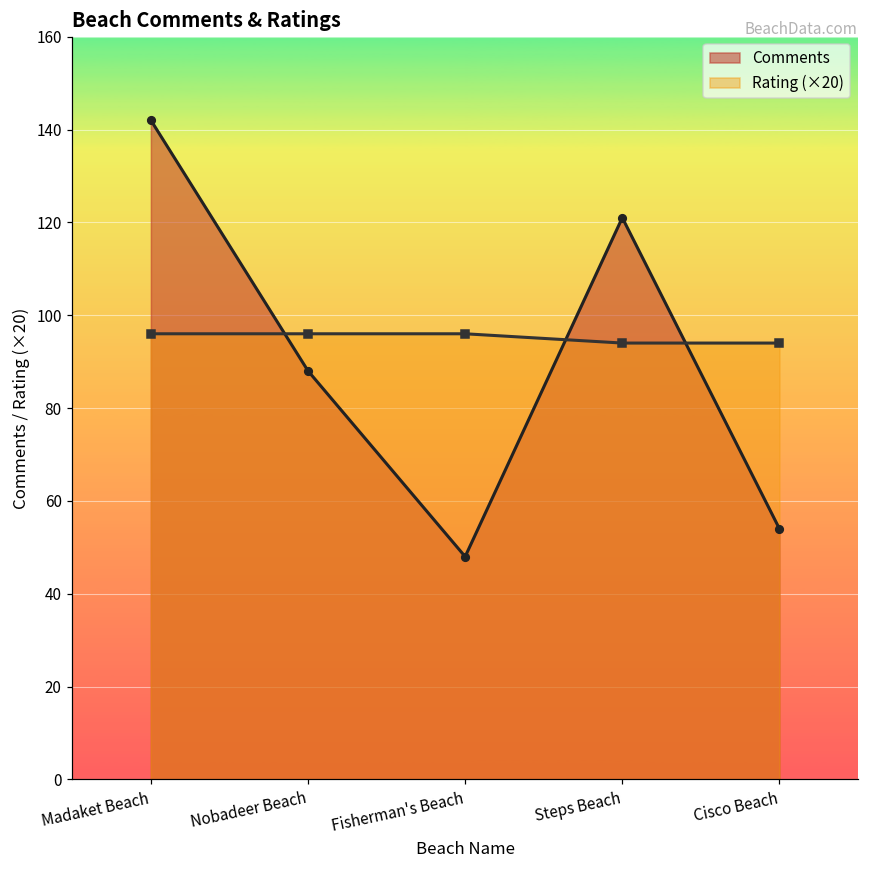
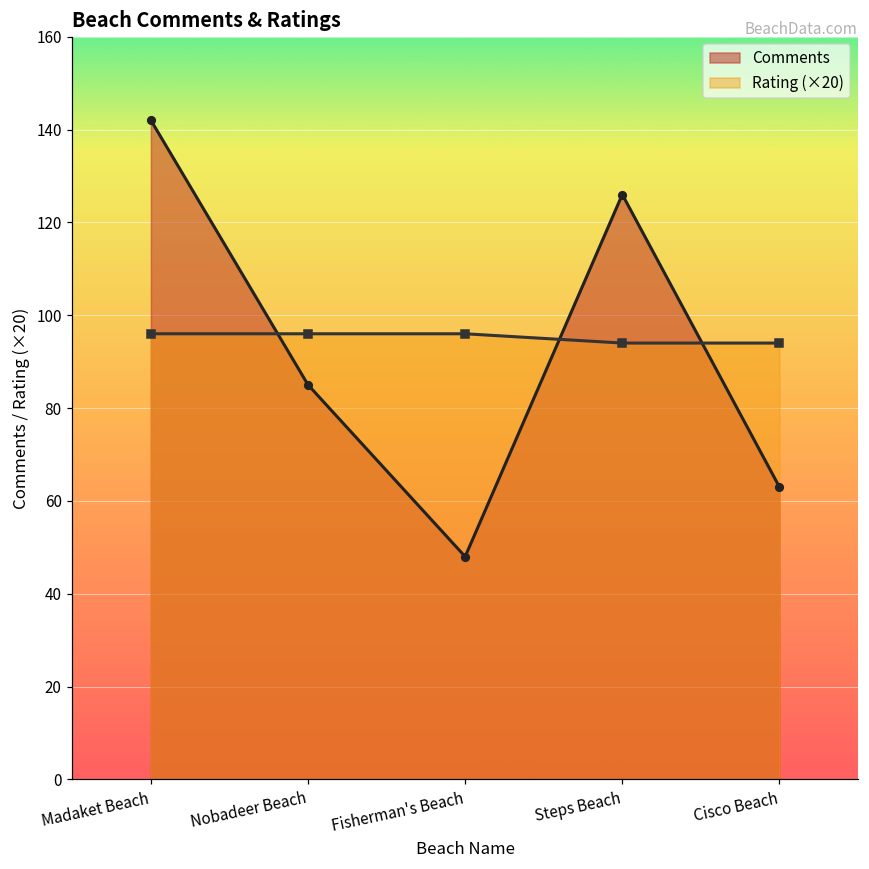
Comments, Nobadeer Beach: 88 -> 85
Comments, Steps Beach: 121 -> 126
Comments, Cisco Beach: 54 -> 63
